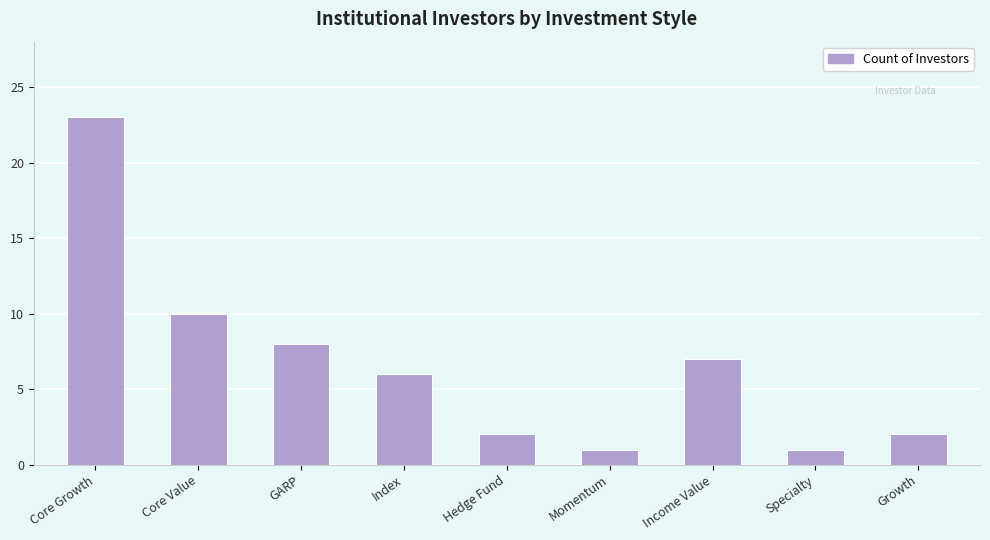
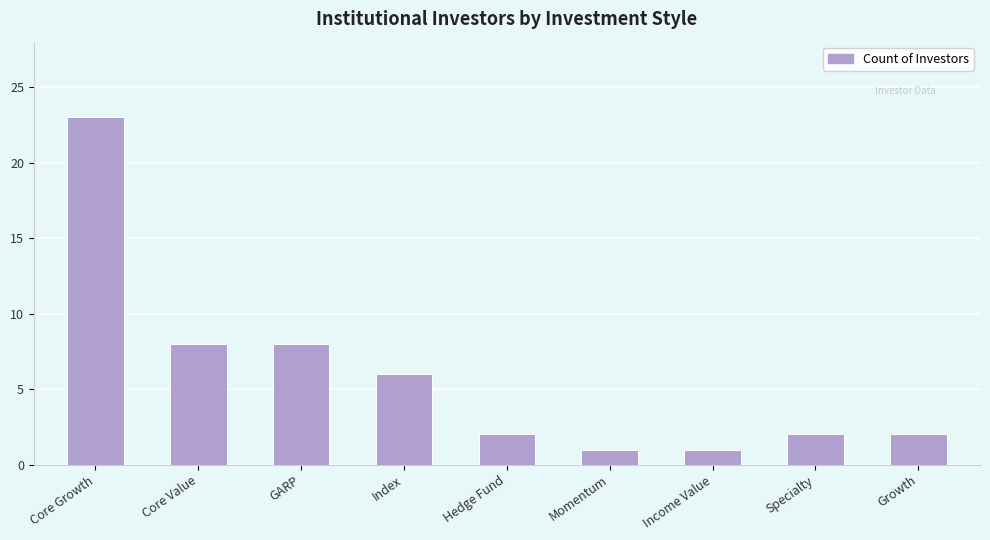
Core Value: 10 -> 8
Income Value: 7 -> 1
Specialty: 1 -> 2
